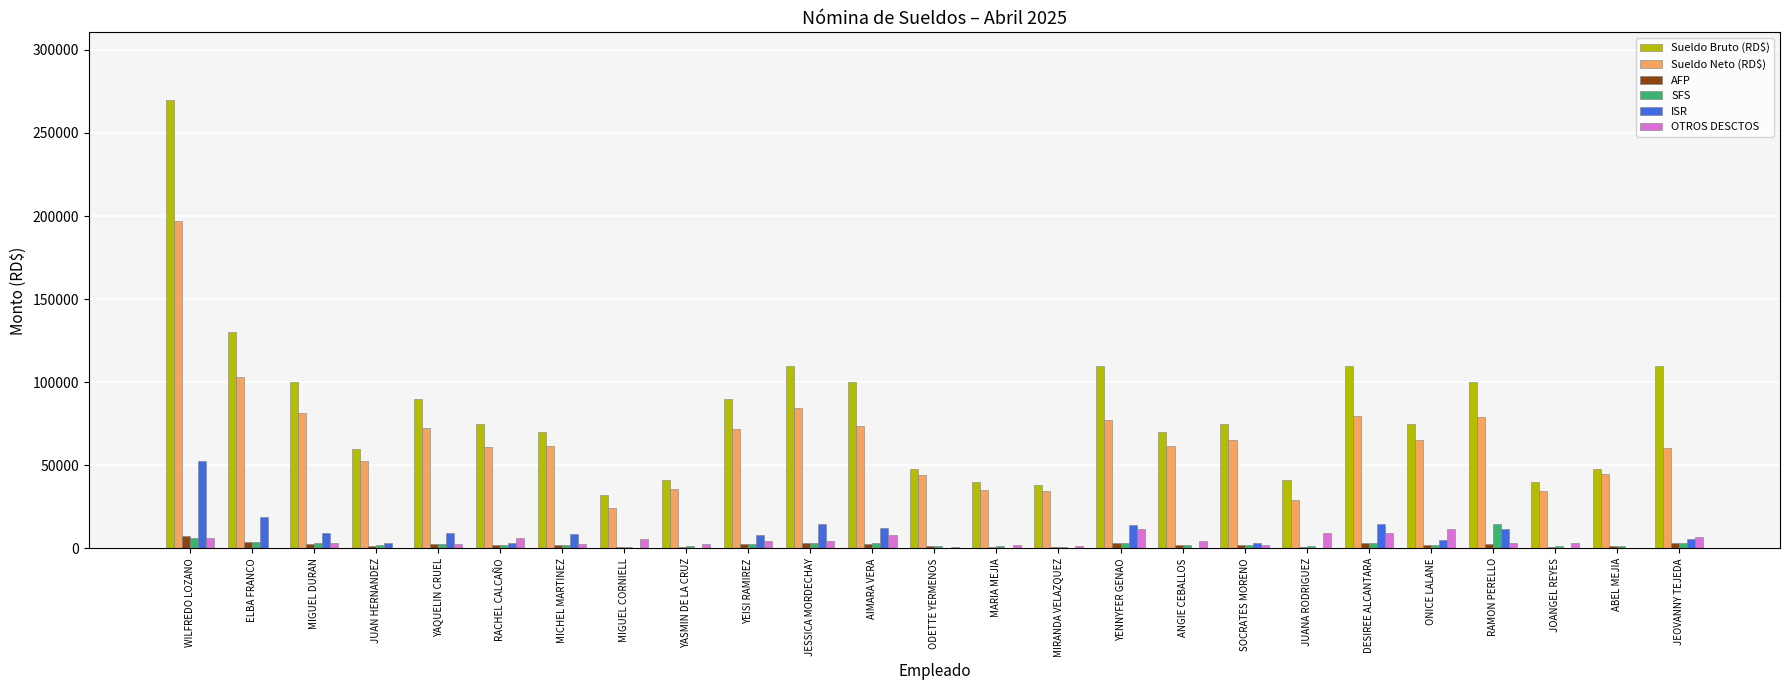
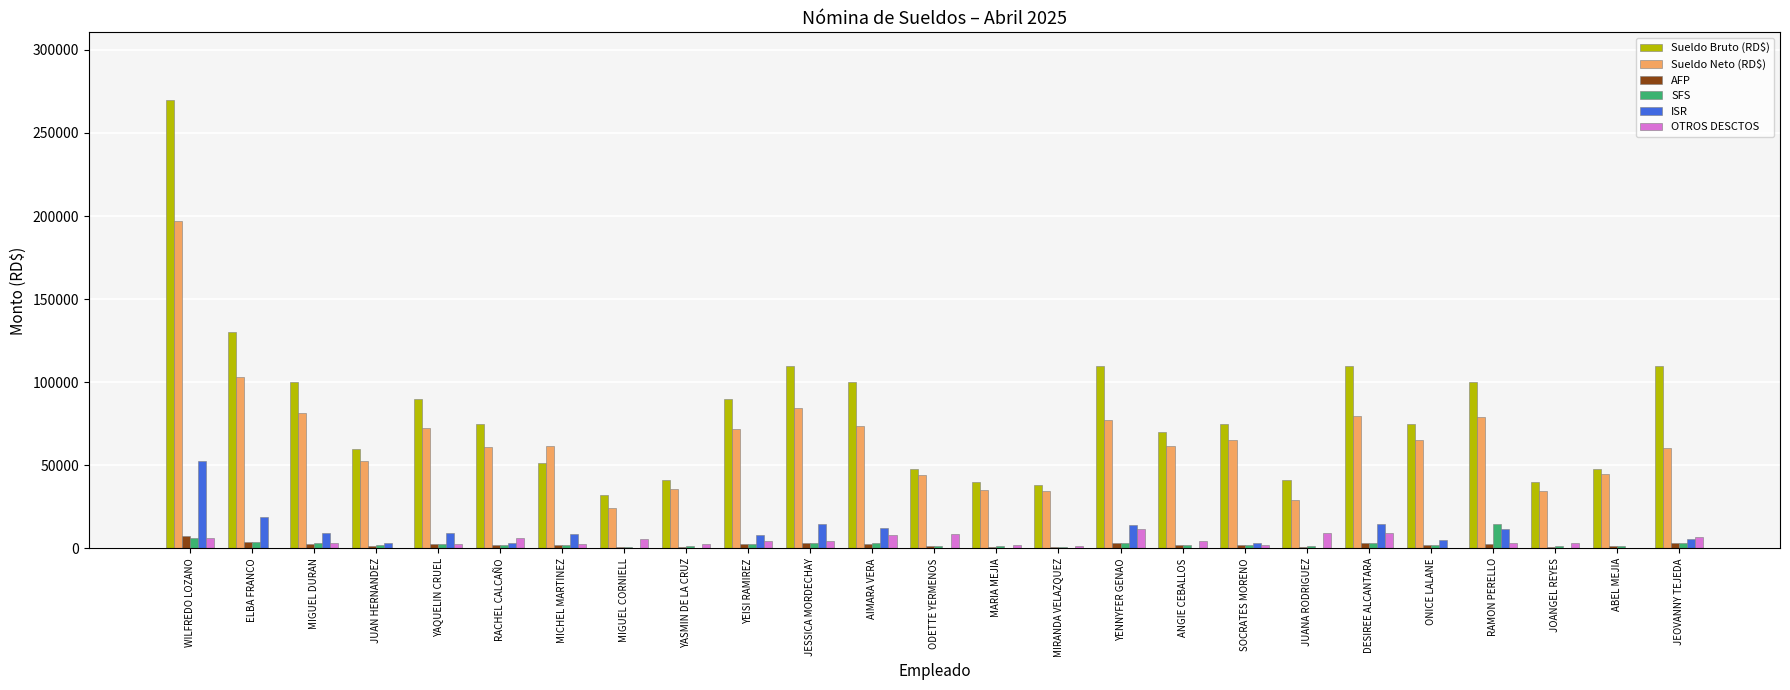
Sueldo Bruto (RD$), MICHEL MARTINEZ: 70000 -> 51000
OTROS DESCTOS, ODETTE YERMENOS: 1000 -> 9000
OTROS DESCTOS, ONICE LALANE: 12000 -> 1000
